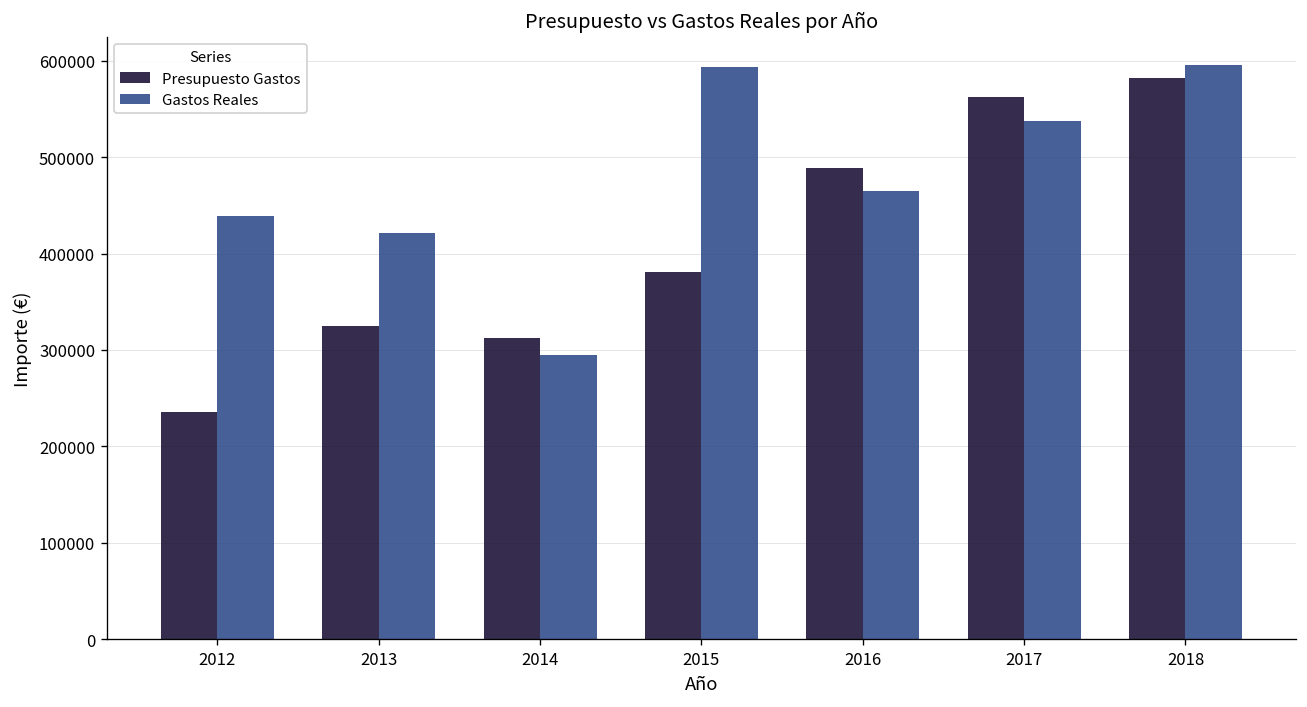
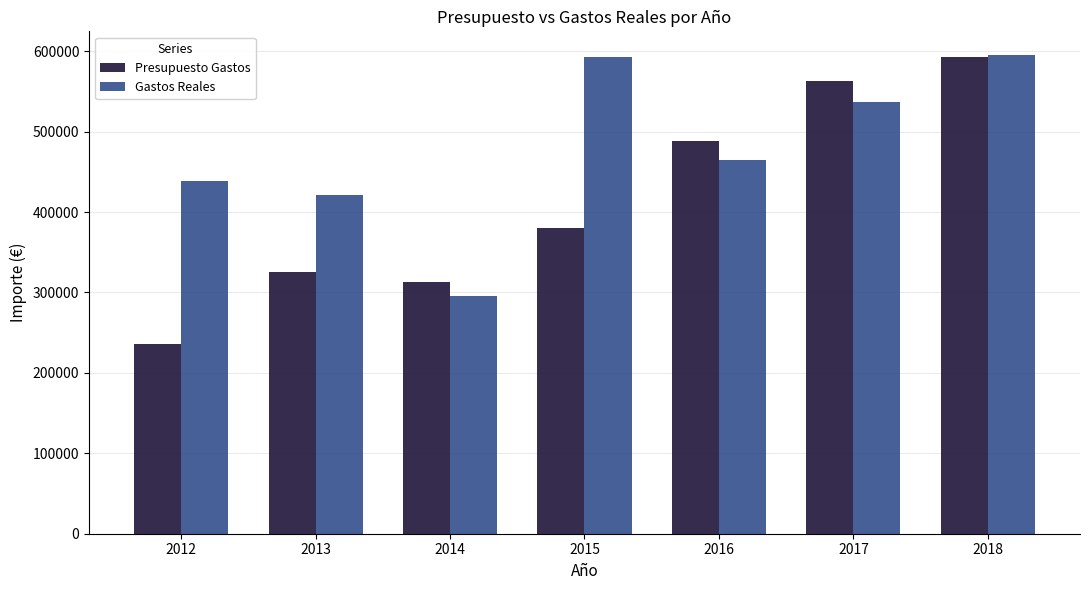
Presupuesto Gastos, 2018: 580000 -> 590000
